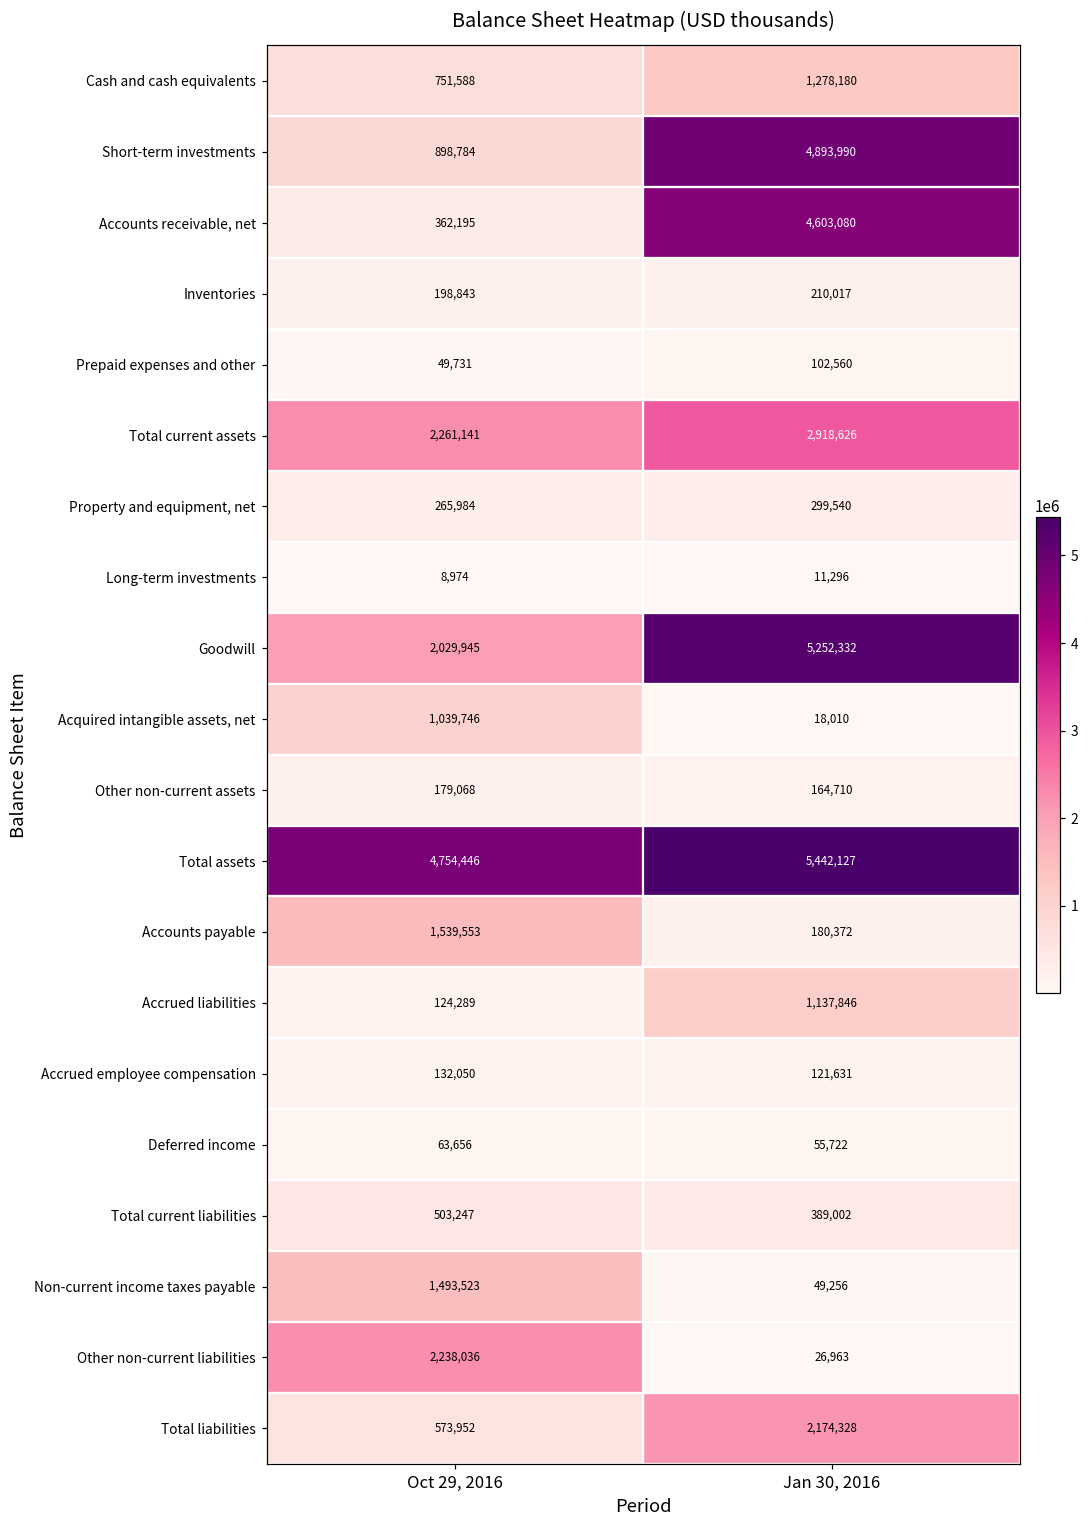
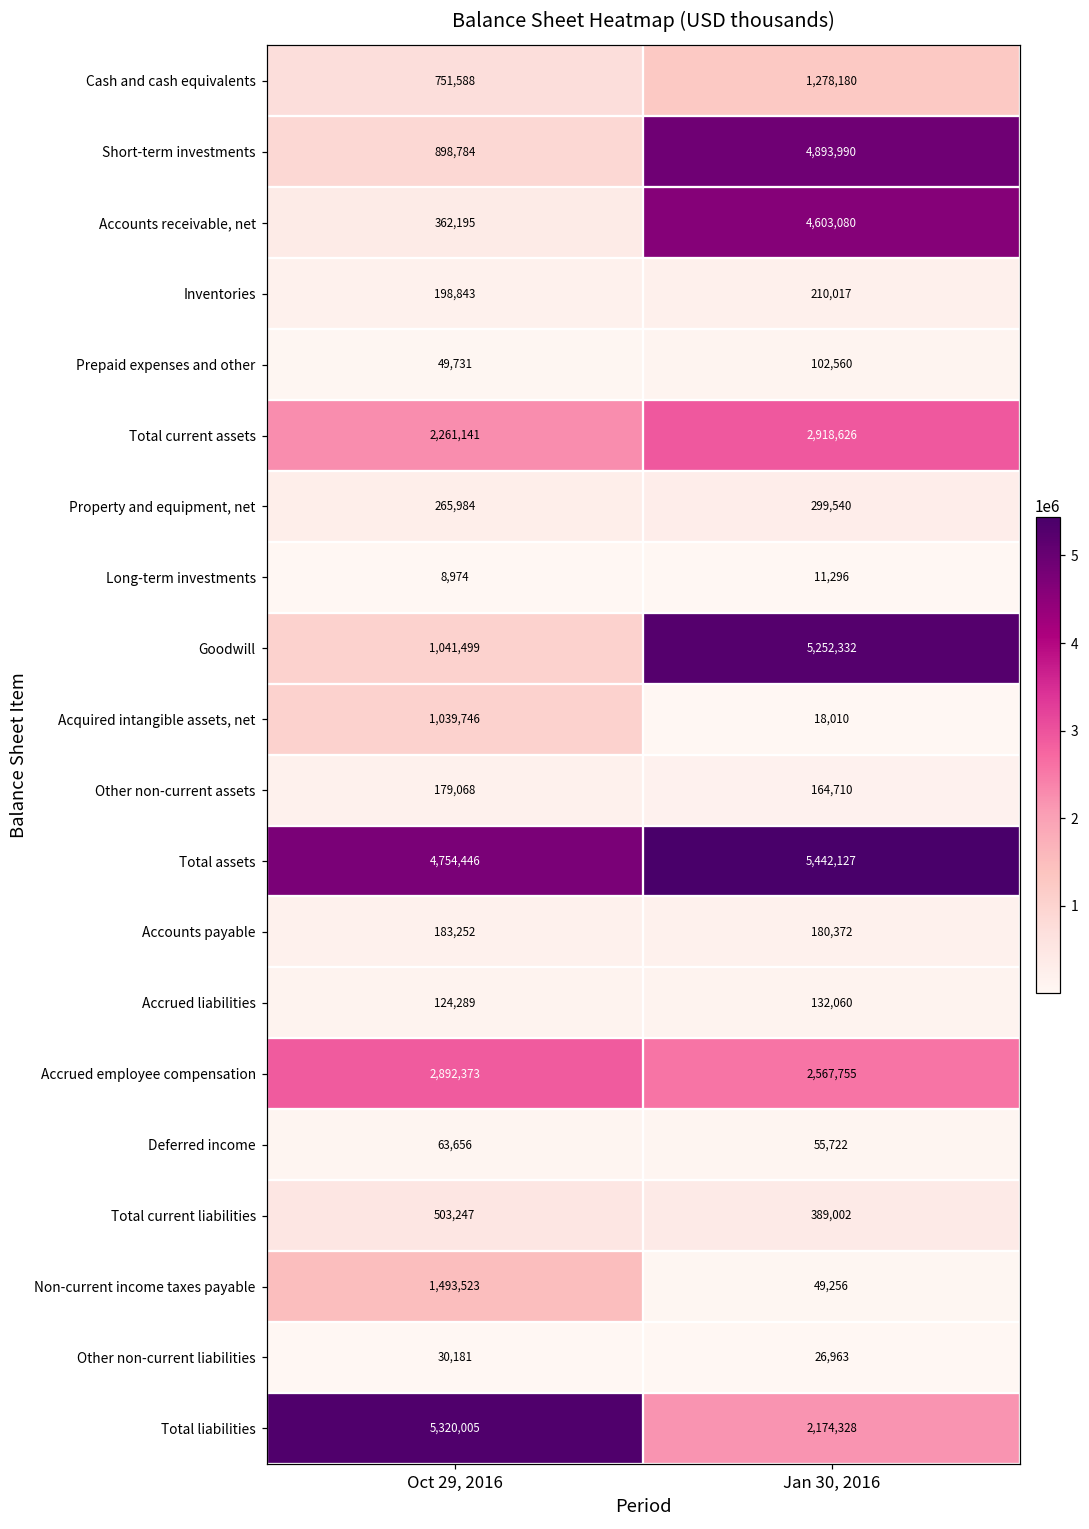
Goodwill, Oct 29, 2016: 2,029,945 -> 1,041,499
Accounts payable, Oct 29, 2016: 1,539,553 -> 183,252
Accrued liabilities, Jan 30, 2016: 1,137,846 -> 132,060
Accrued employee compensation, Oct 29, 2016: 132,050 -> 2,892,373
Accrued employee compensation, Jan 30, 2016: 121,631 -> 2,567,755
Other non-current liabilities, Oct 29, 2016: 2,238,036 -> 30,181
Total liabilities, Oct 29, 2016: 573,952 -> 5,320,005
